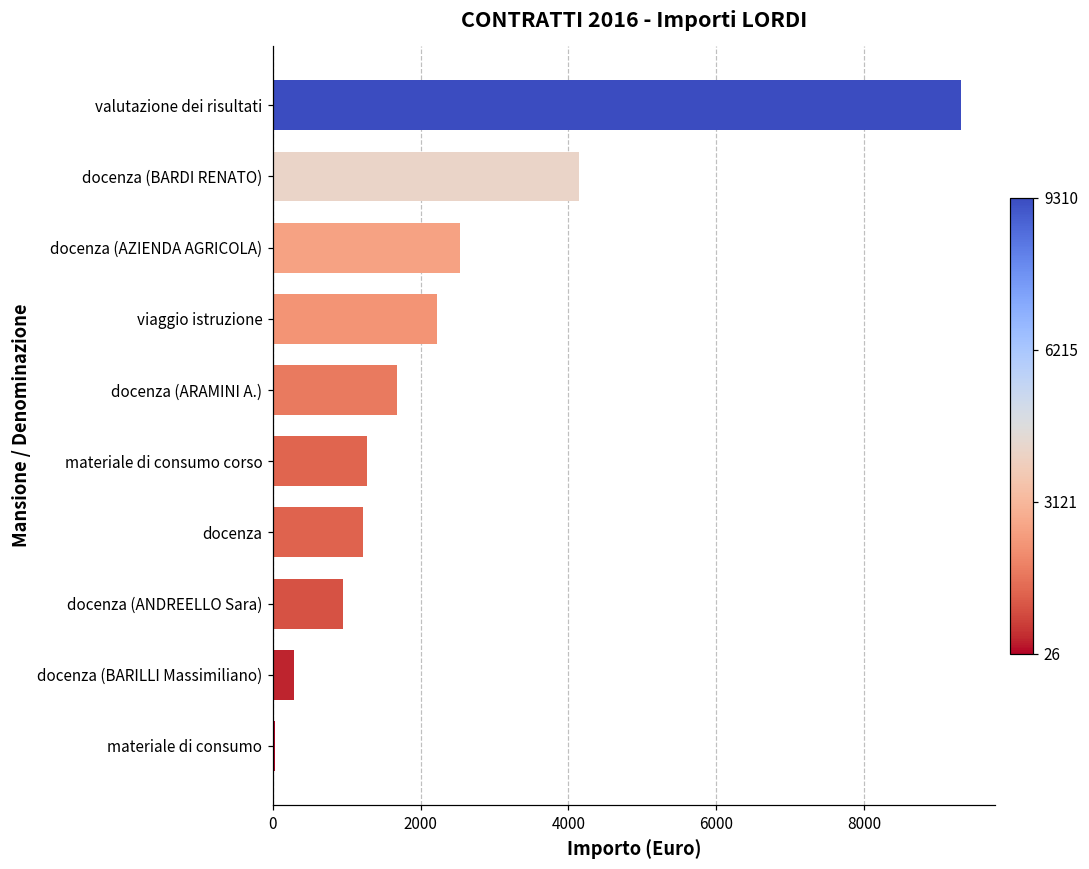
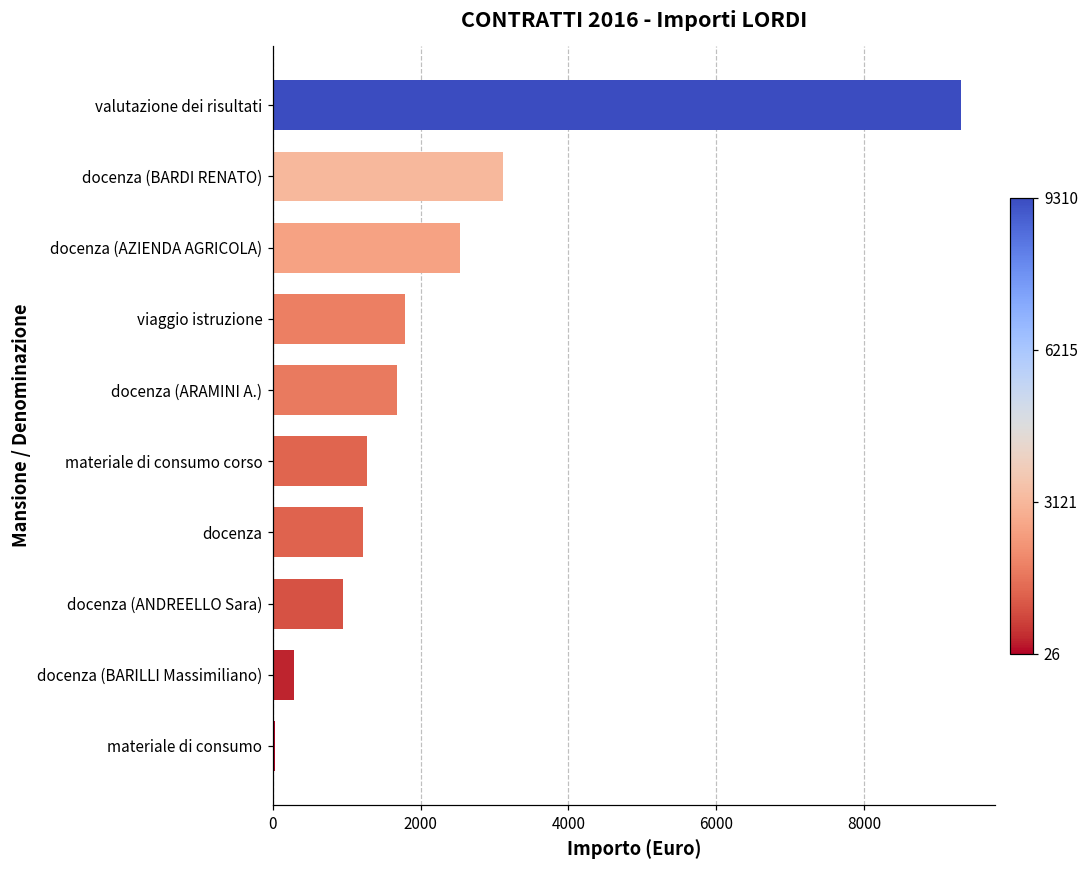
docenza (BARDI RENATO): 4100 -> 3100
viaggio istruzione: 2200 -> 1800
